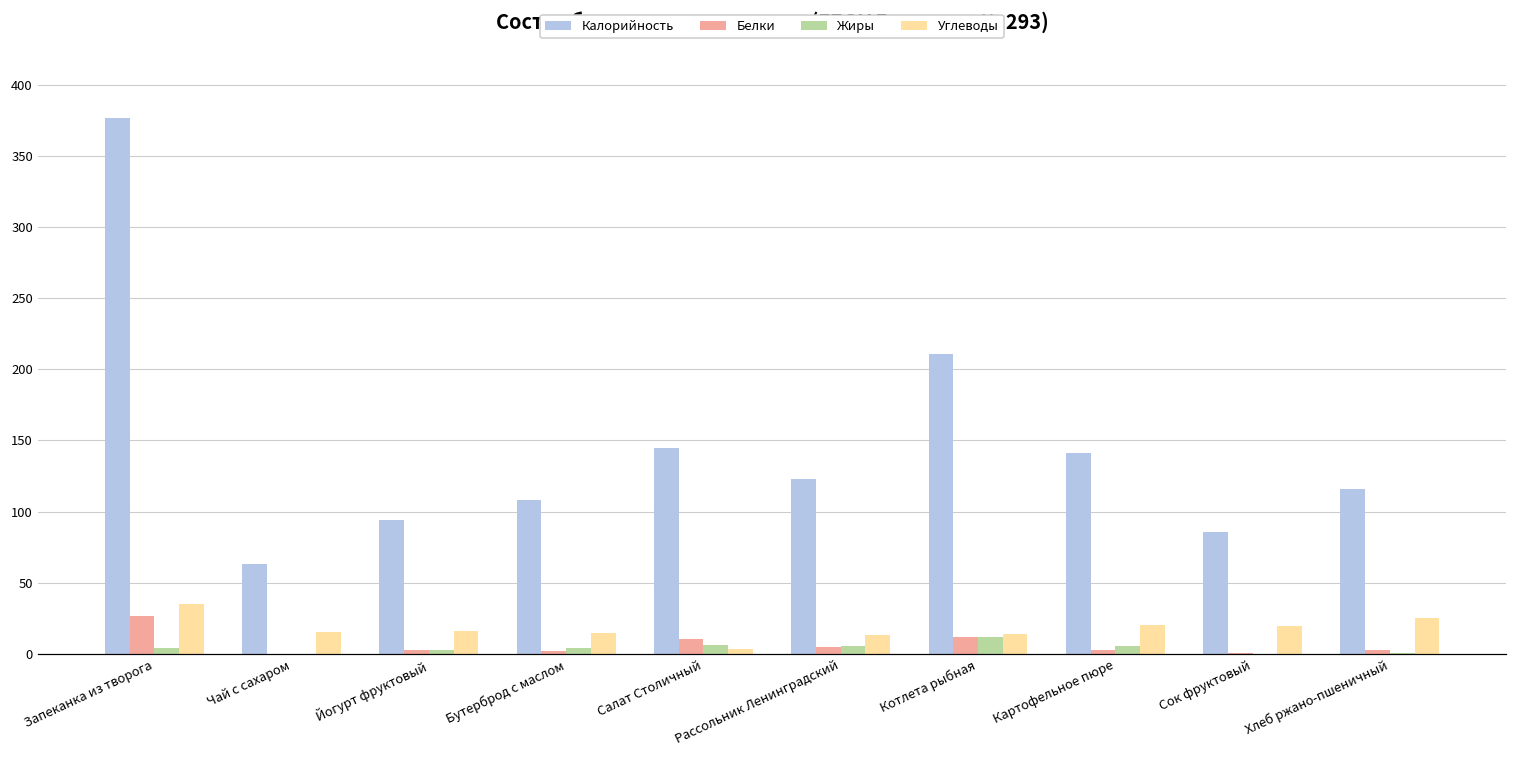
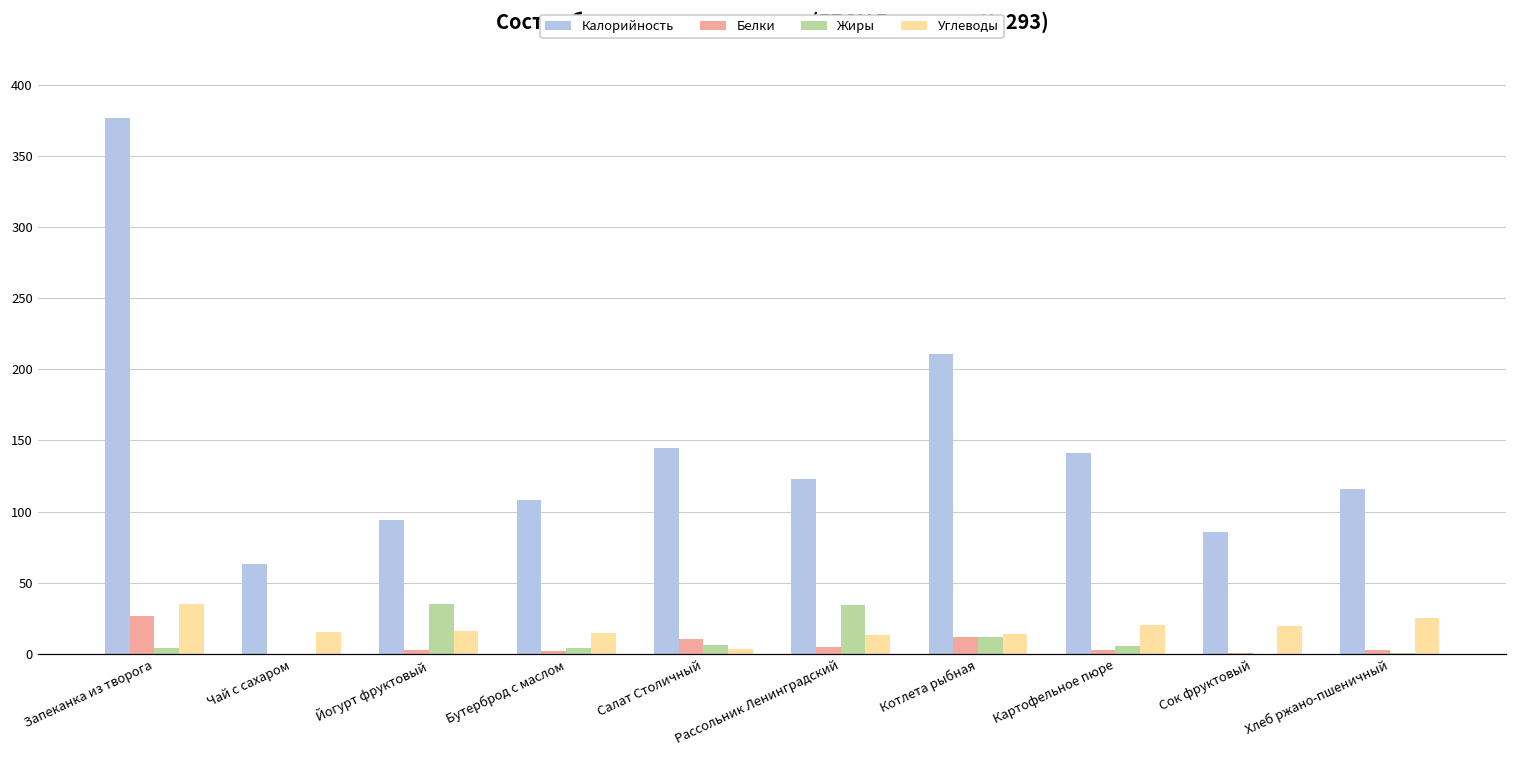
Жиры, Йогурт фруктовый: 3 -> 35
Жиры, Рассольник Ленинградский: 6 -> 34
